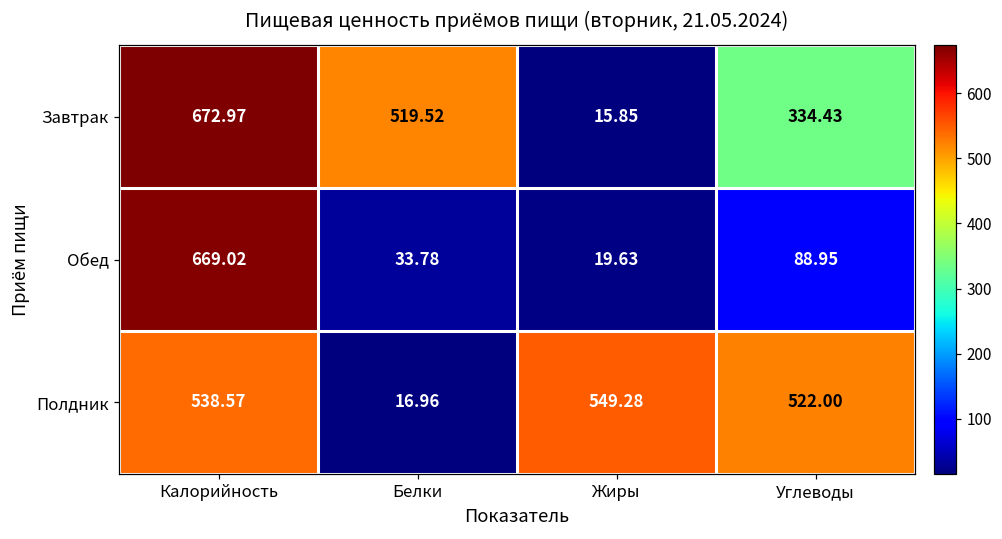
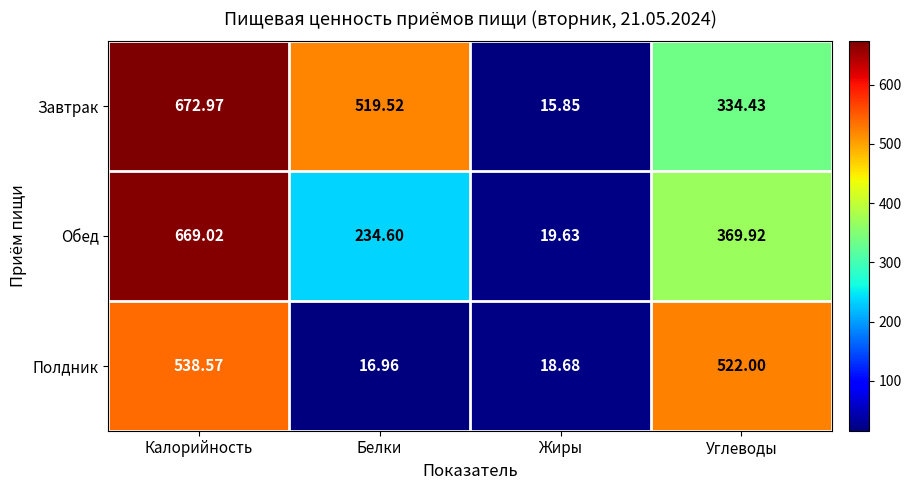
Обед, Белки: 33.78 -> 234.60
Обед, Углеводы: 88.95 -> 369.92
Полдник, Жиры: 549.28 -> 18.68
